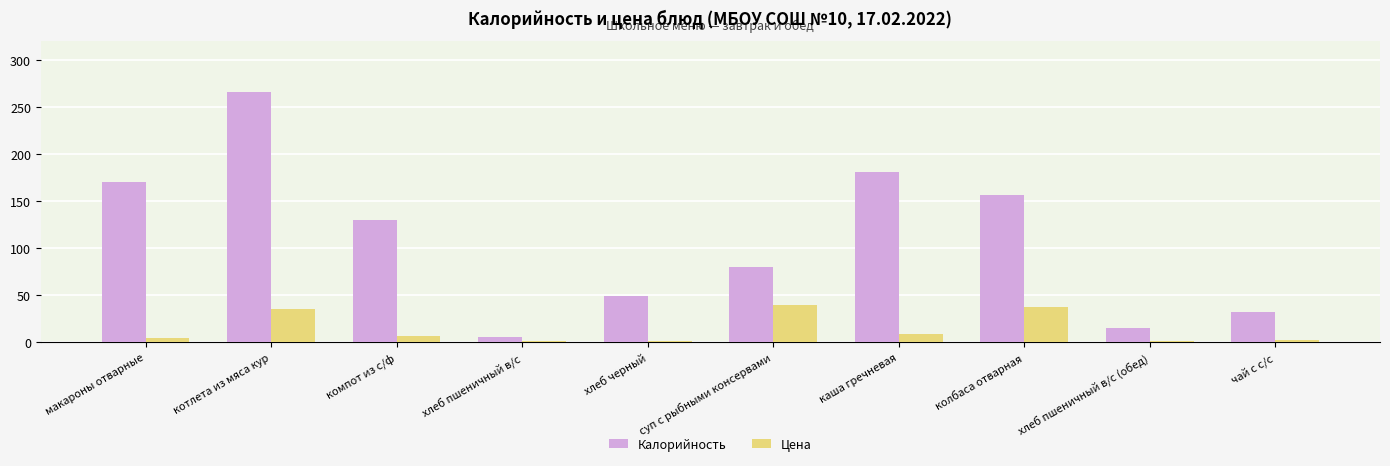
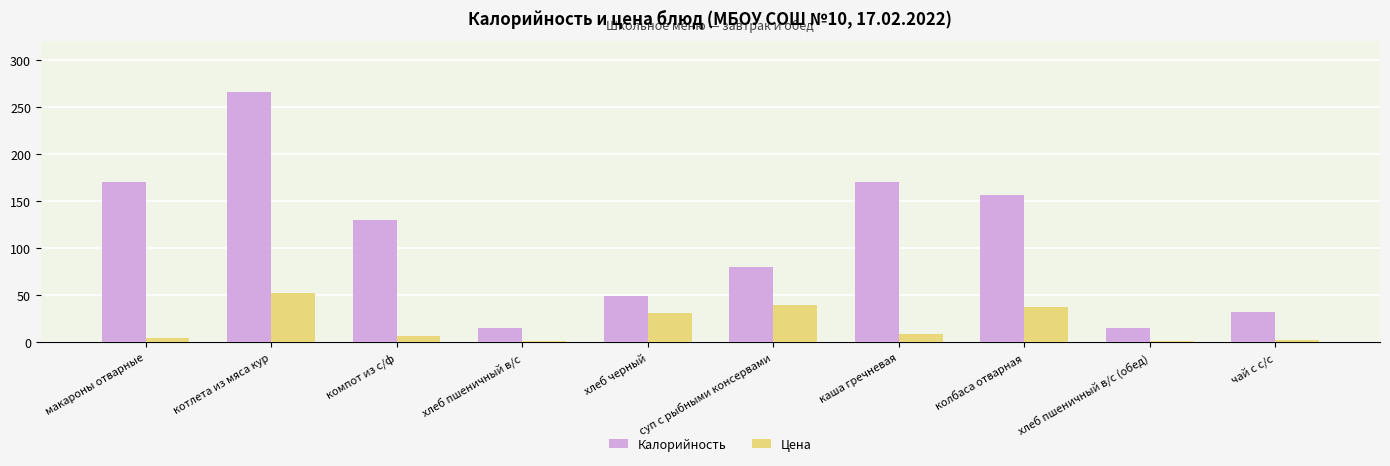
Цена, котлета из мяса кур: 40 -> 50
Калорийность, хлеб пшеничный в/с: 10 -> 20
Цена, хлеб черный: 0 -> 30
Калорийность, каша гречневая: 180 -> 170
